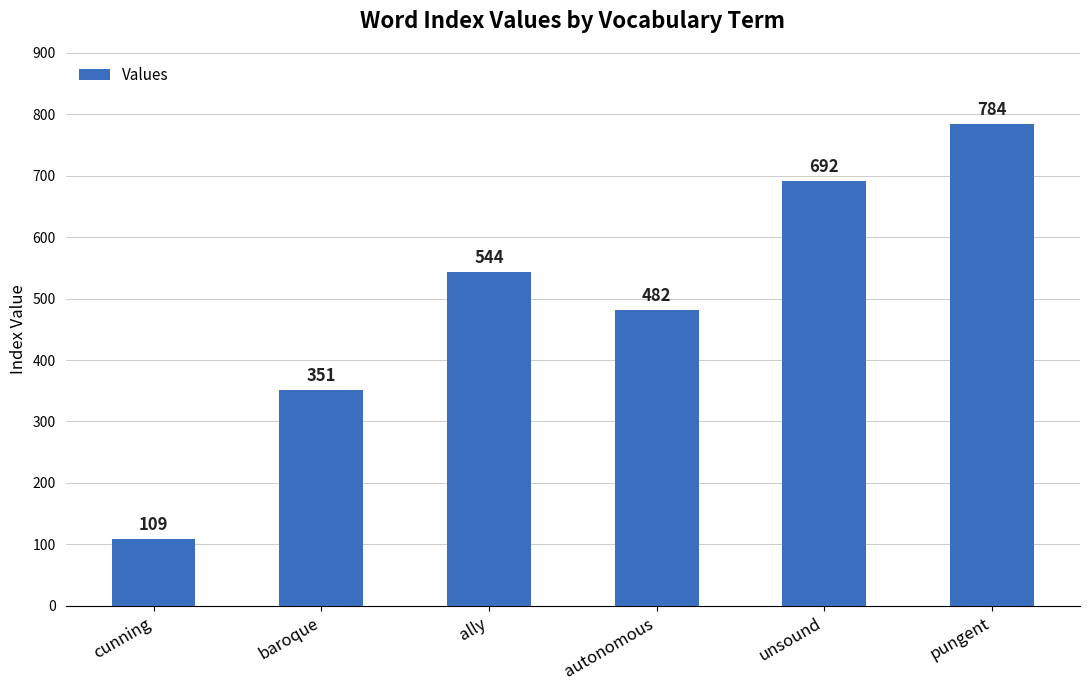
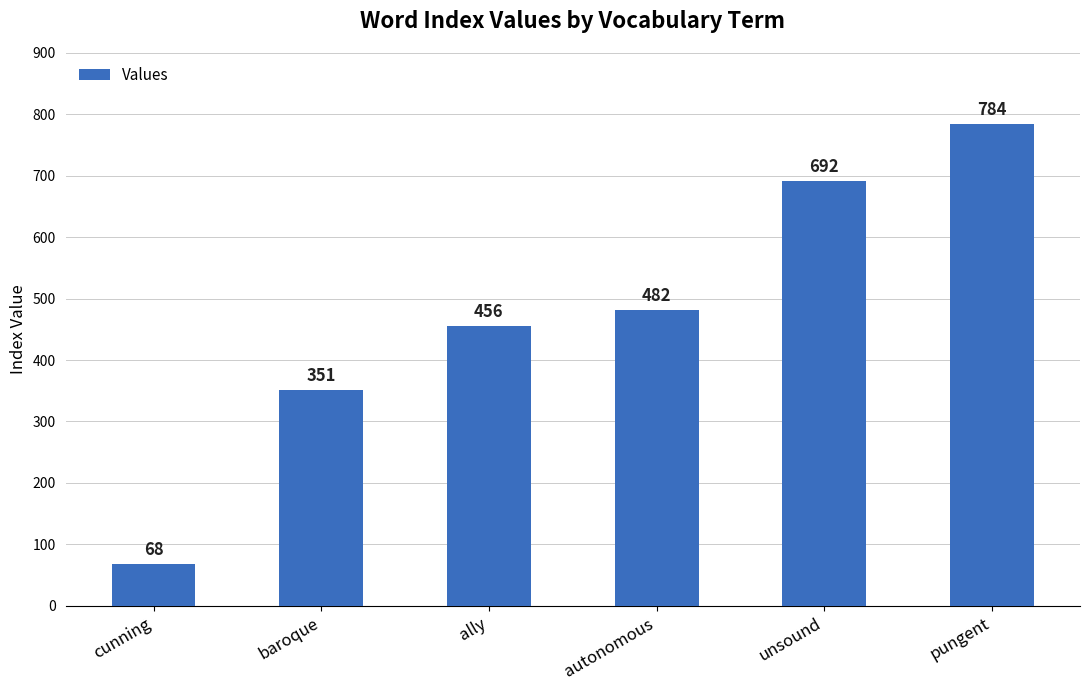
cunning: 109 -> 68
ally: 544 -> 456
